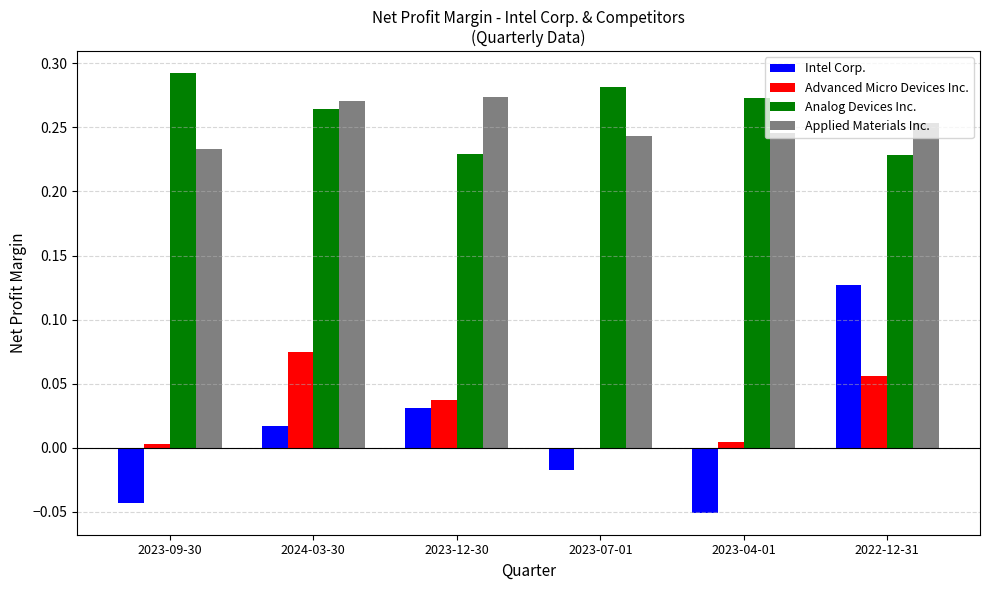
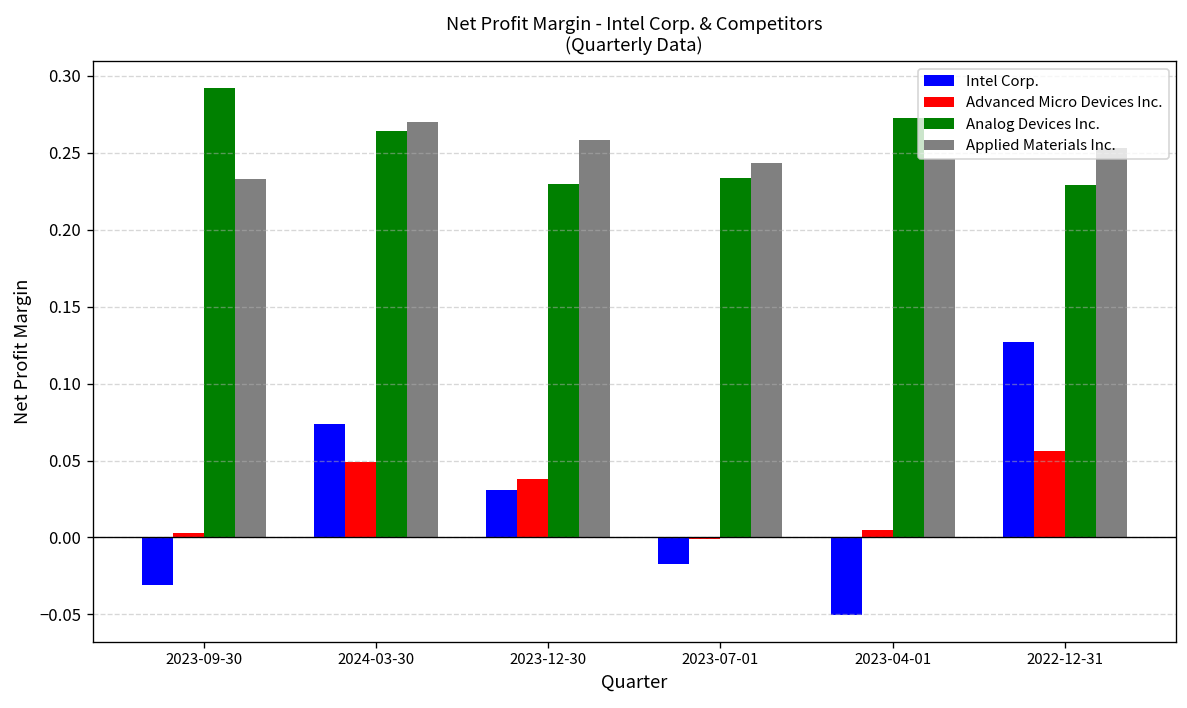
Intel Corp., 2023-09-30: -0.043 -> -0.031
Intel Corp., 2024-03-30: 0.017 -> 0.074
Advanced Micro Devices Inc., 2024-03-30: 0.075 -> 0.049
Applied Materials Inc., 2023-12-30: 0.274 -> 0.259
Analog Devices Inc., 2023-07-01: 0.282 -> 0.233
